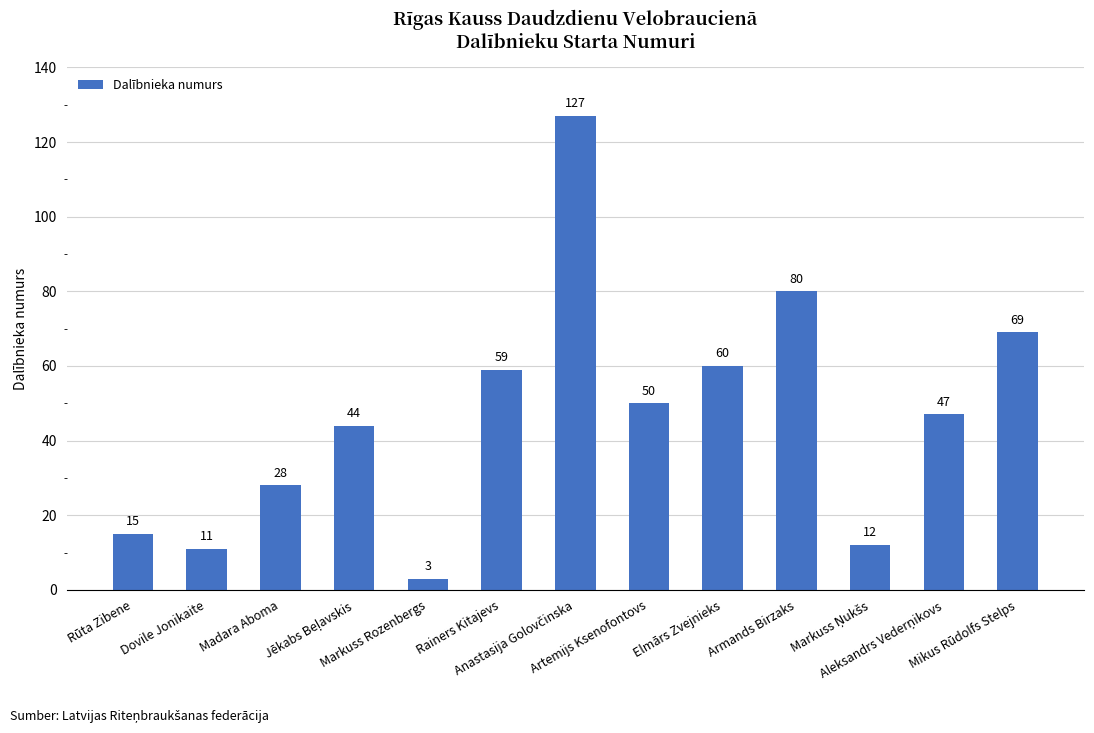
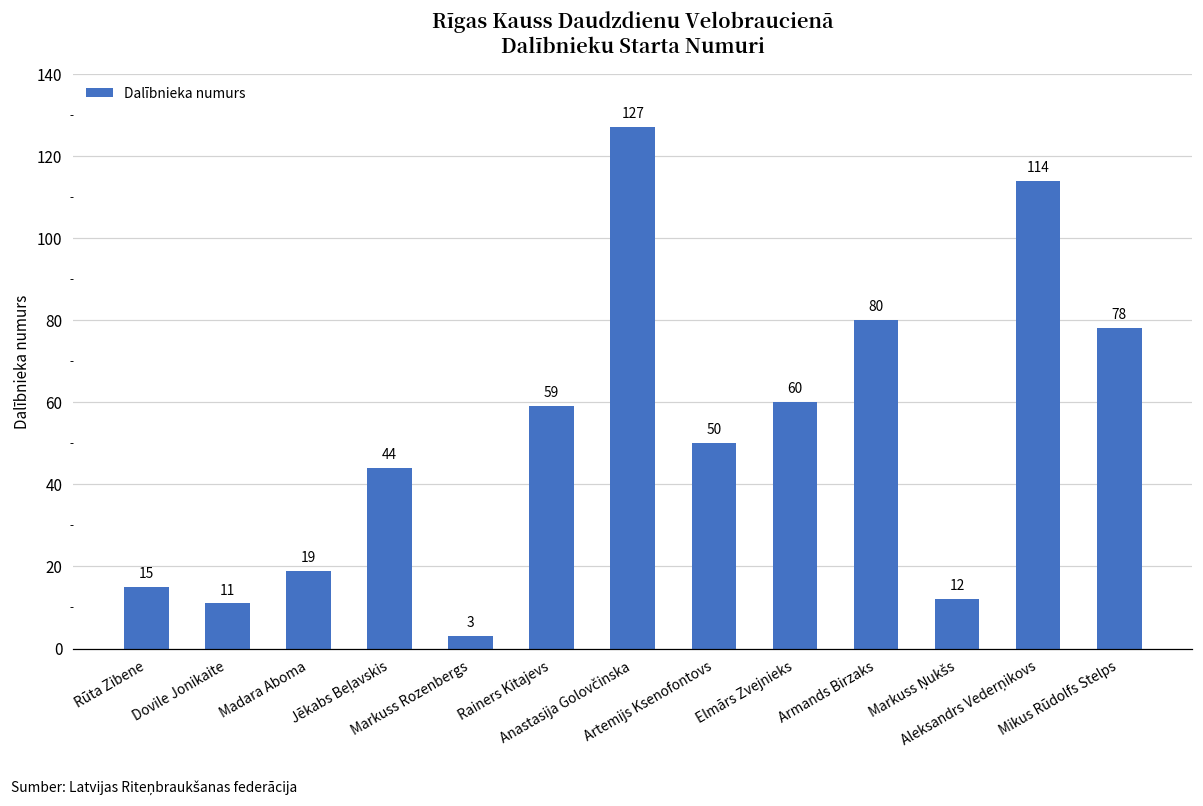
Madara Aboma: 28 -> 19
Aleksandrs Vederņikovs: 47 -> 114
Mikus Rūdolfs Stelps: 69 -> 78
